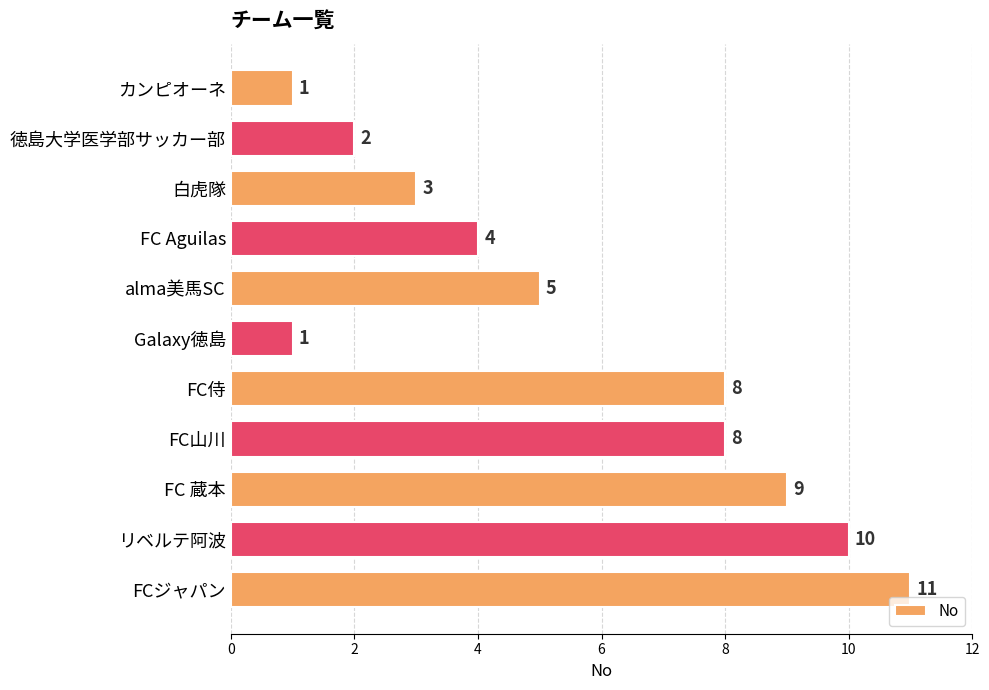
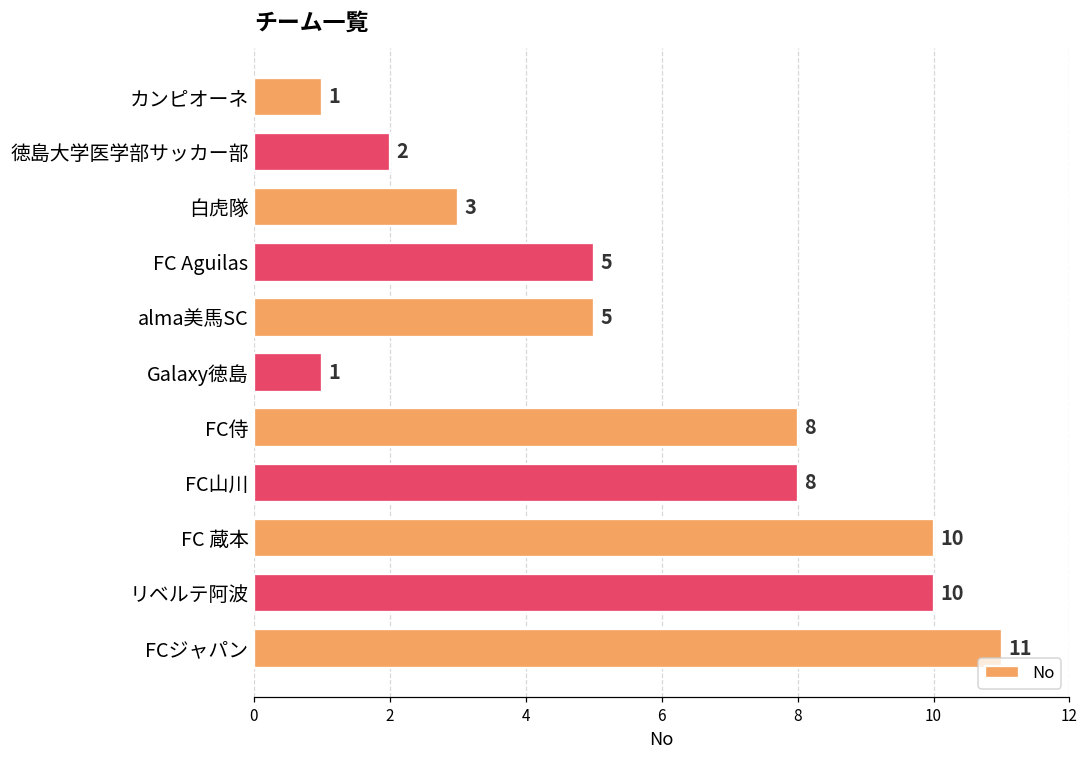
FC Aguilas: 4 -> 5
FC 蔵本: 9 -> 10
